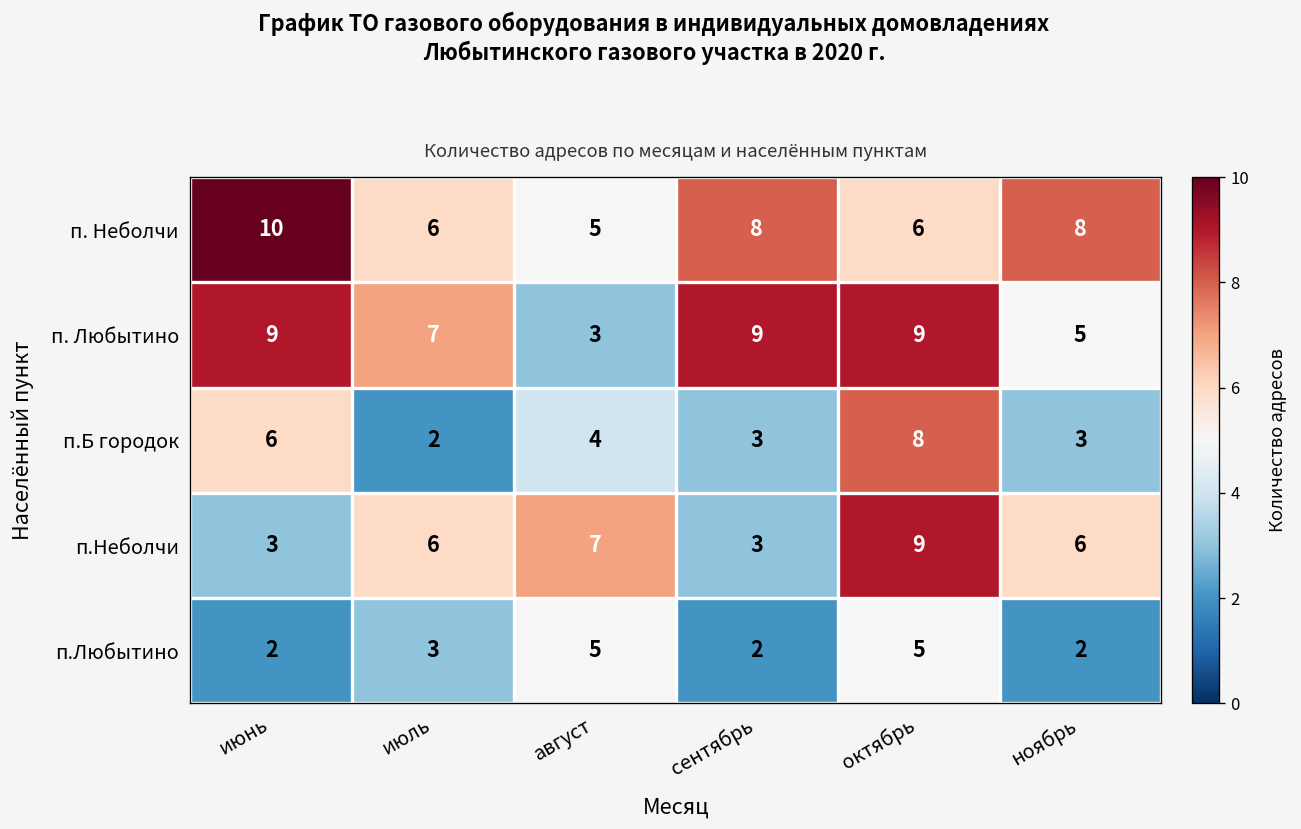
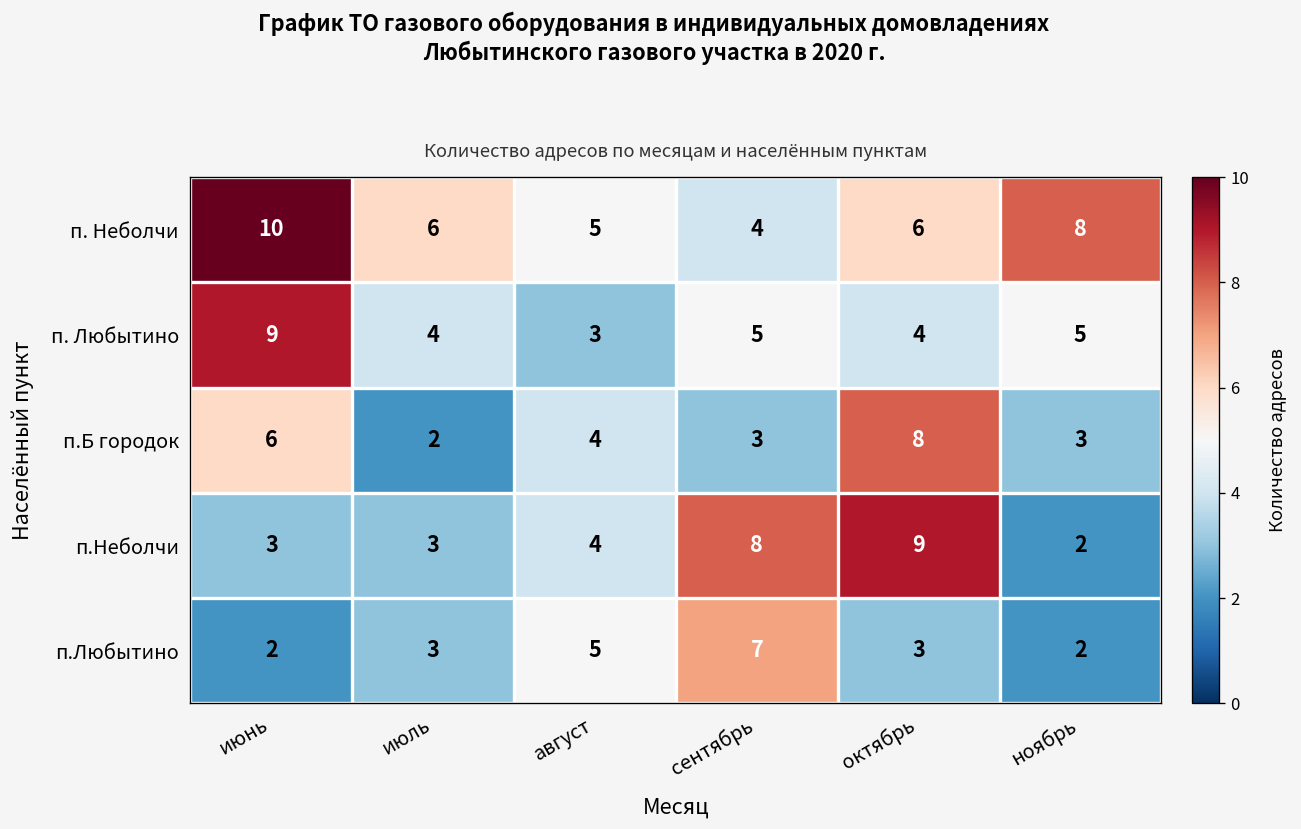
п. Неболчи, сентябрь: 8 -> 4
п. Любытино, июль: 7 -> 4
п. Любытино, сентябрь: 9 -> 5
п. Любытино, октябрь: 9 -> 4
п.Неболчи, июль: 6 -> 3
п.Неболчи, август: 7 -> 4
п.Неболчи, сентябрь: 3 -> 8
п.Неболчи, ноябрь: 6 -> 2
п.Любытино, сентябрь: 2 -> 7
п.Любытино, октябрь: 5 -> 3
